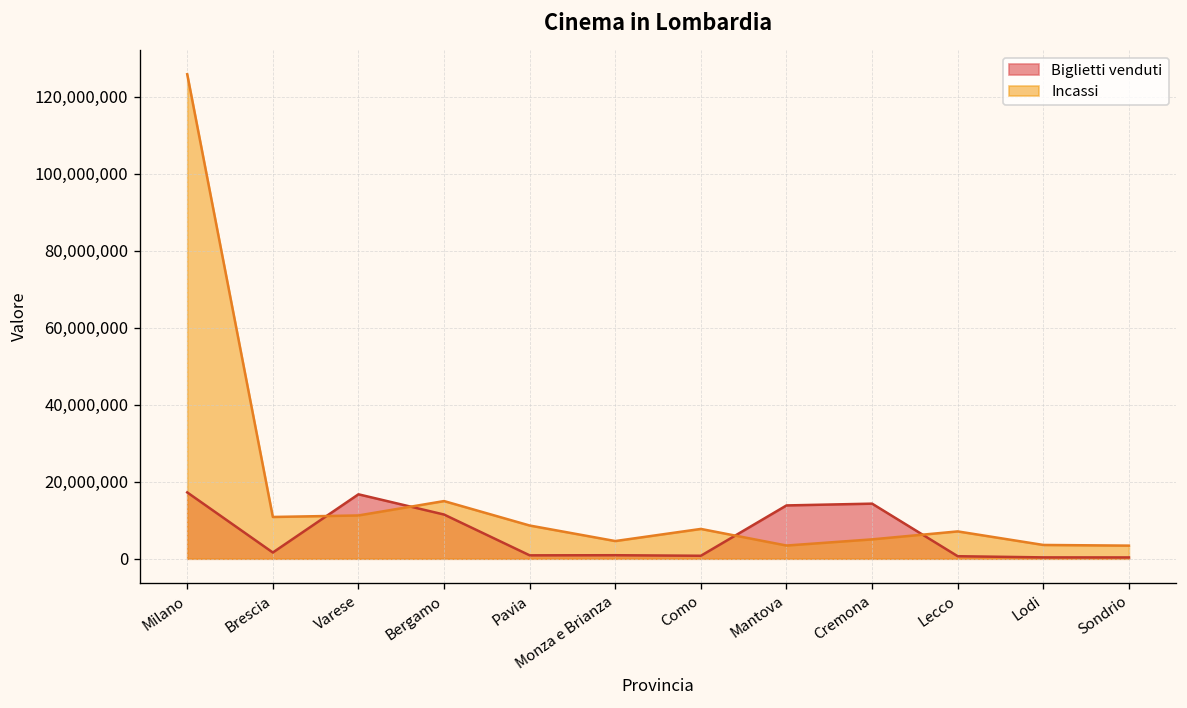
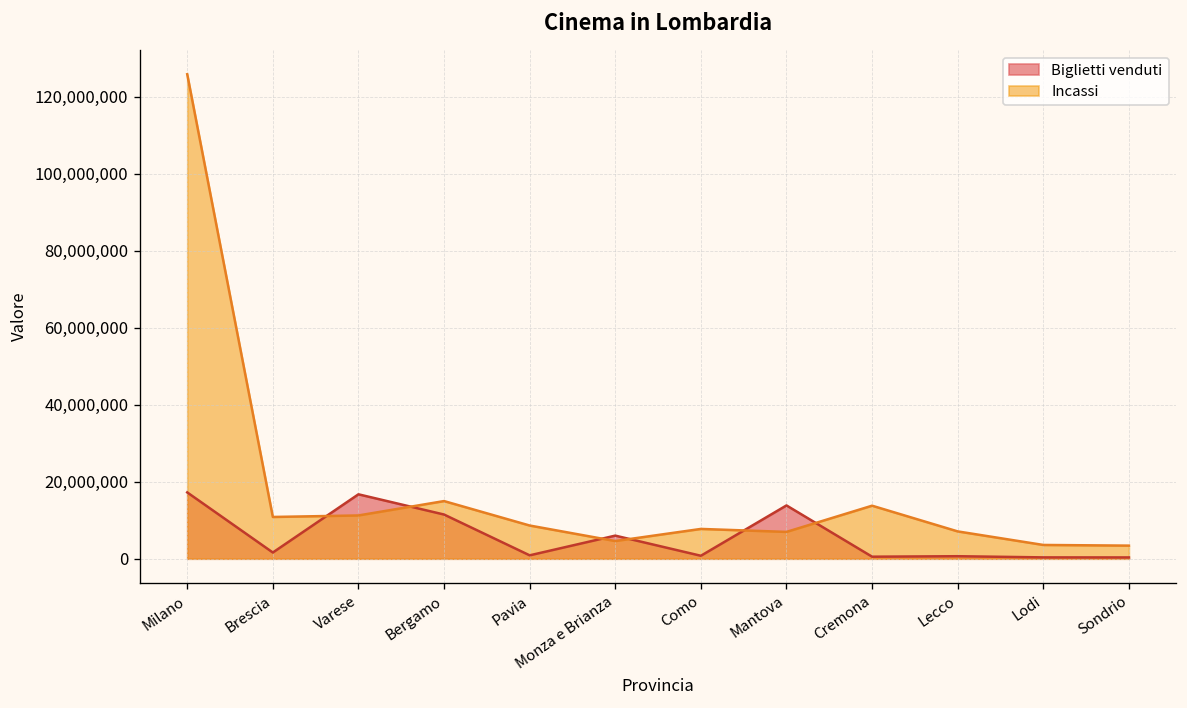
Biglietti venduti, Monza e Brianza: 1,000,000 -> 6,000,000
Incassi, Mantova: 3,000,000 -> 7,000,000
Biglietti venduti, Cremona: 14,000,000 -> 1,000,000
Incassi, Cremona: 5,000,000 -> 14,000,000
